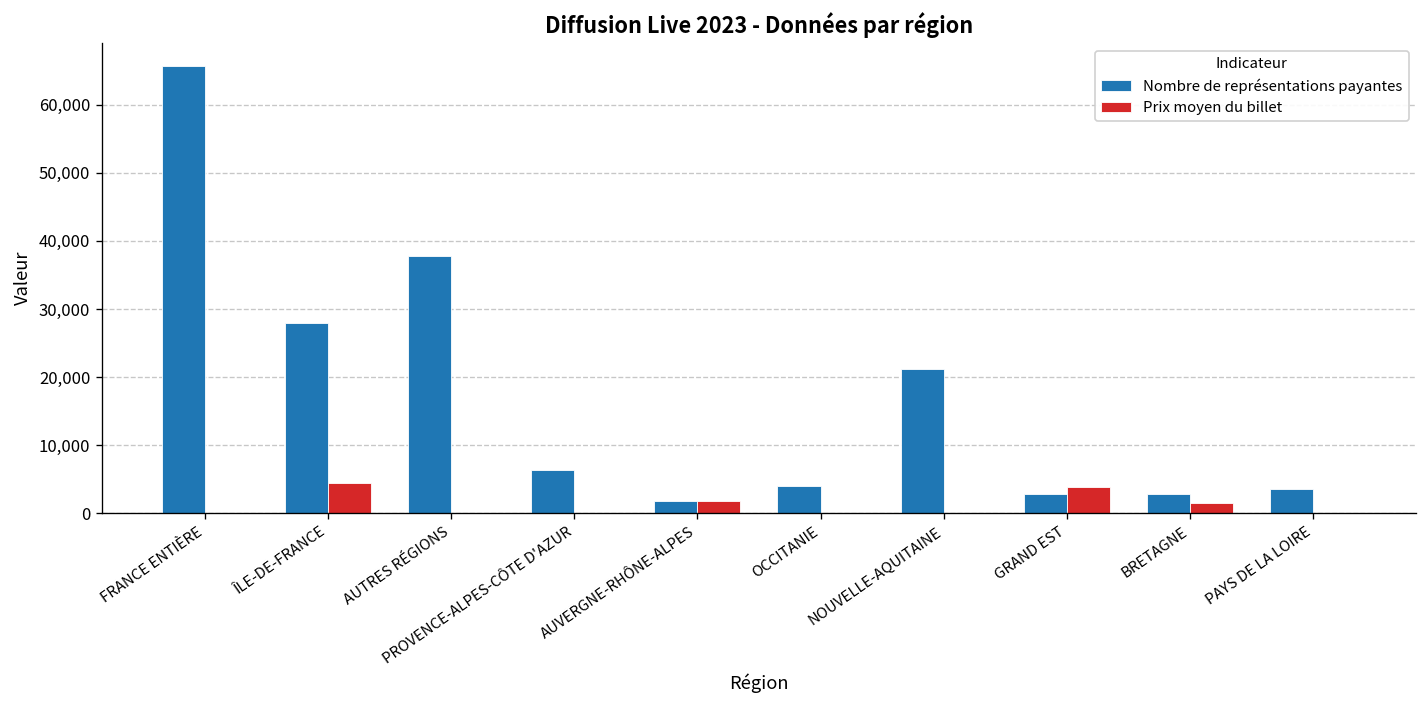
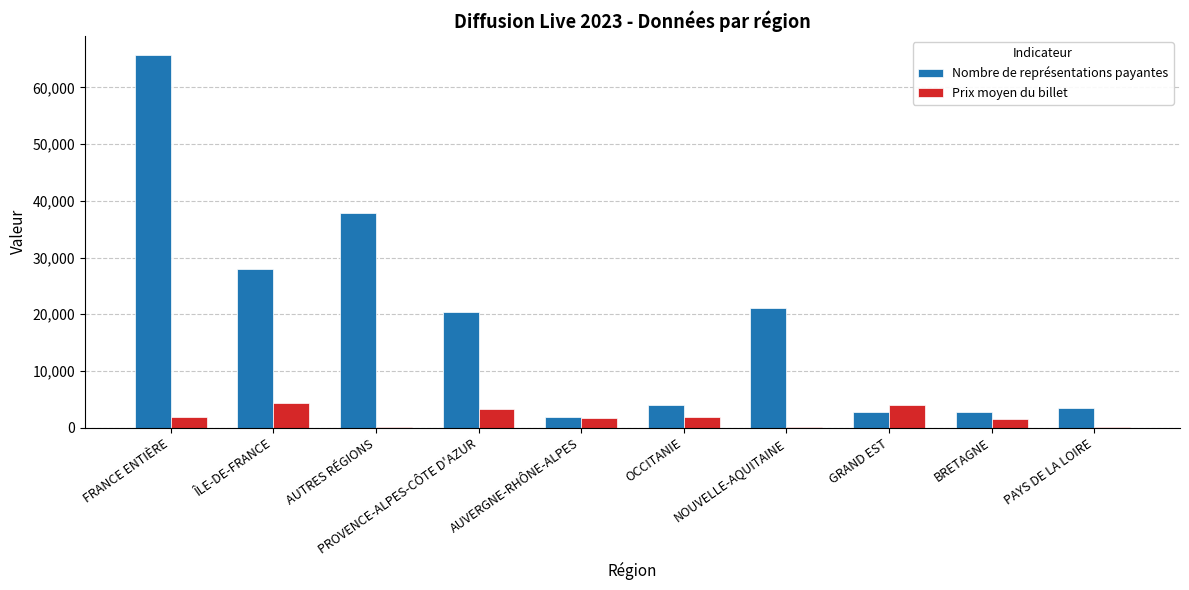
Prix moyen du billet, FRANCE ENTIÈRE: 0 -> 2,000
Nombre de représentations payantes, PROVENCE-ALPES-CÔTE D'AZUR: 6,000 -> 20,000
Prix moyen du billet, PROVENCE-ALPES-CÔTE D'AZUR: 0 -> 3,000
Prix moyen du billet, OCCITANIE: 0 -> 2,000
